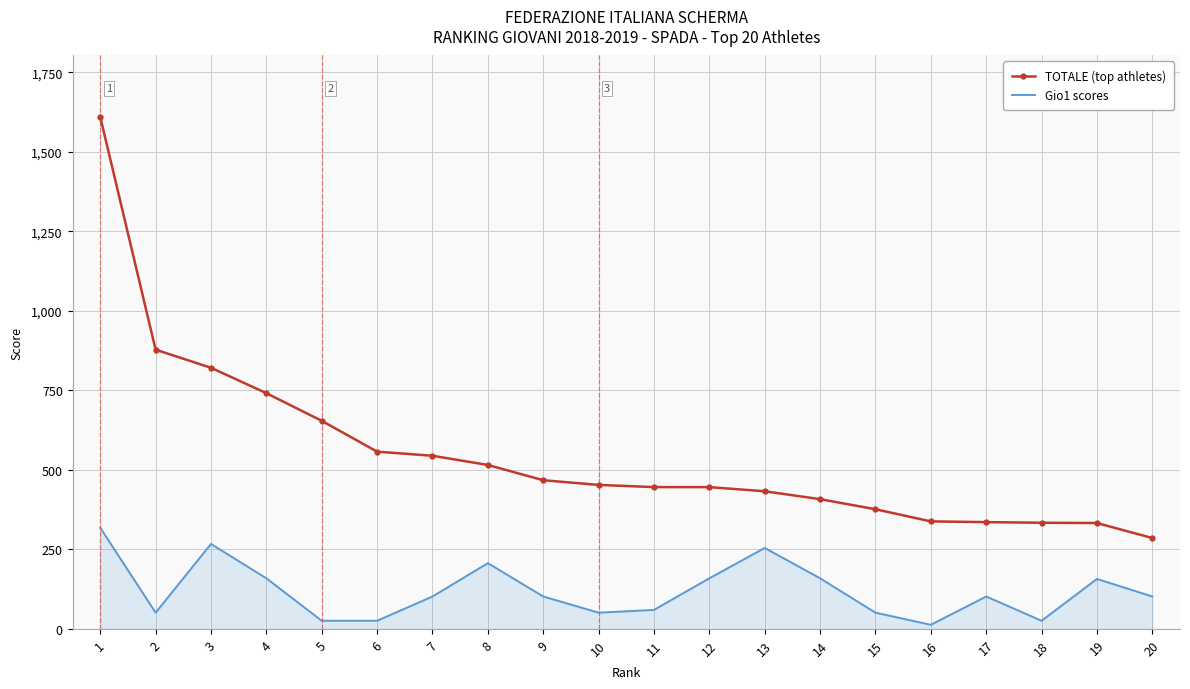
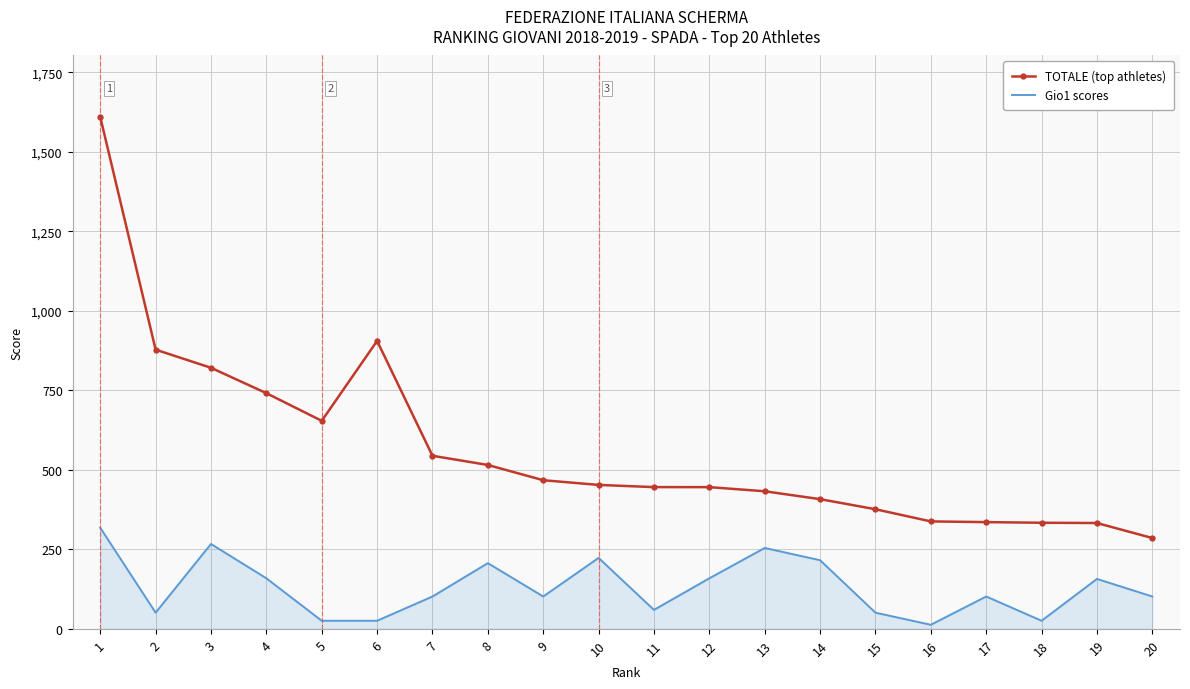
TOTALE (top athletes), 6: 560 -> 910
Gio1 scores, 10: 50 -> 220
Gio1 scores, 14: 160 -> 220
